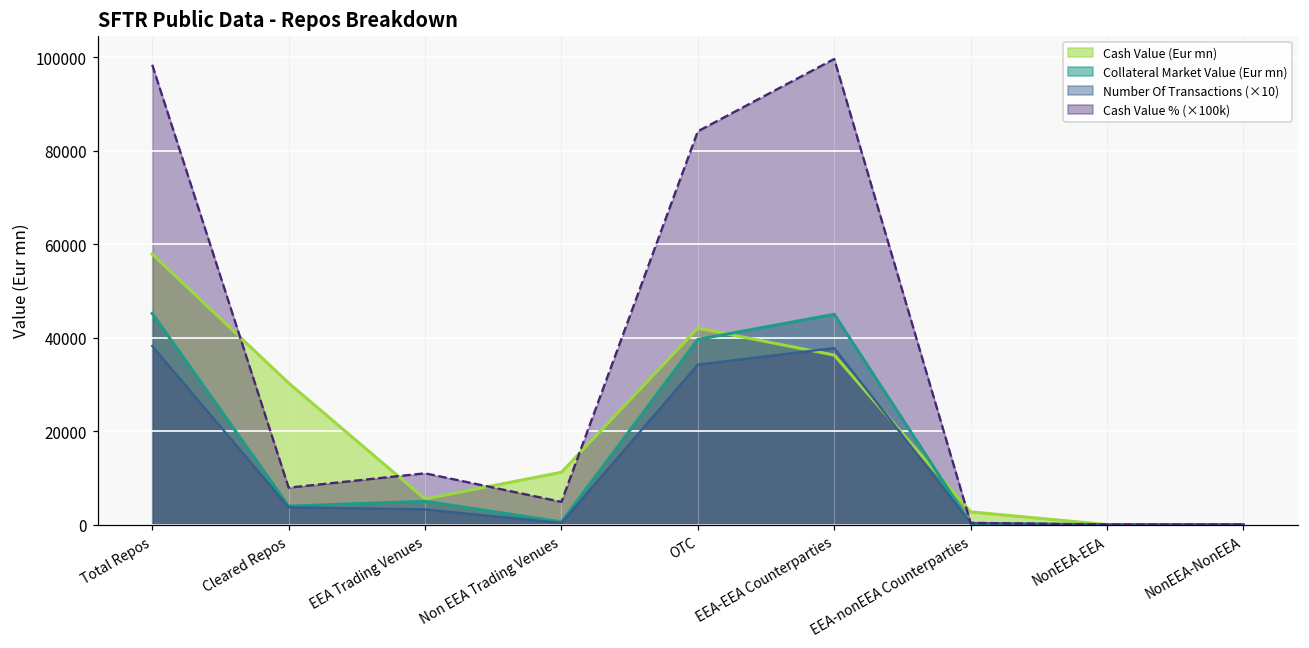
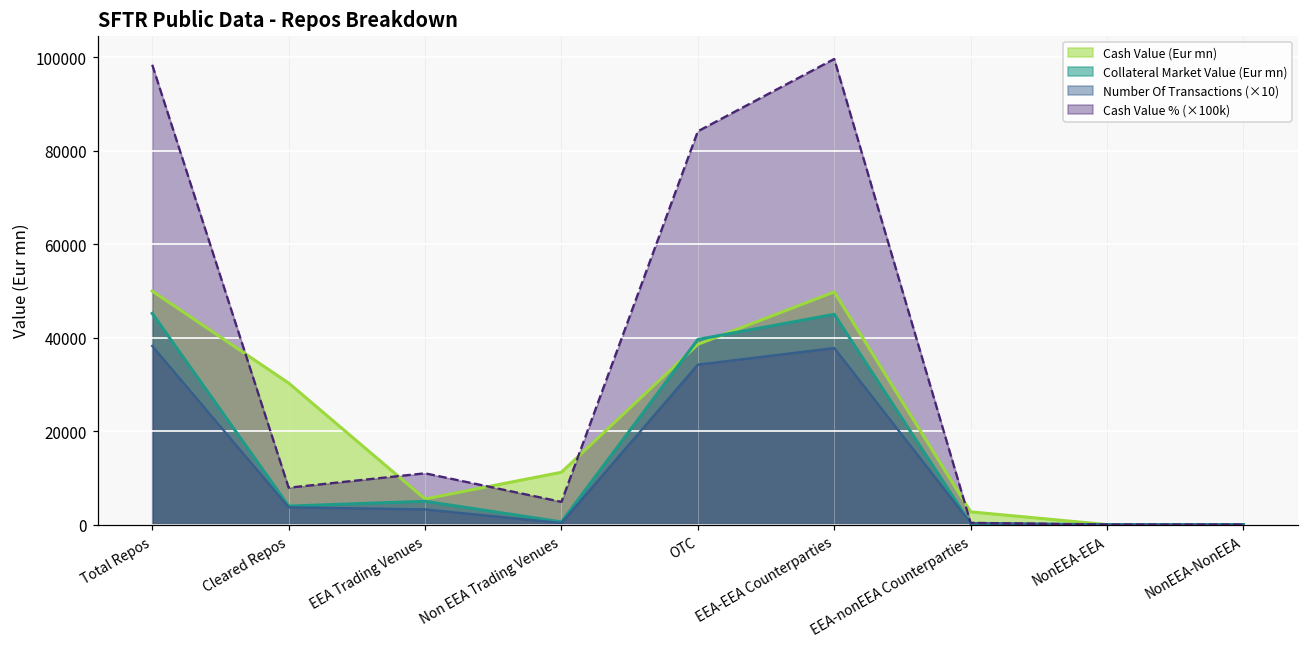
Cash Value (Eur mn), Total Repos: 58000 -> 50000
Cash Value (Eur mn), OTC: 42000 -> 39000
Cash Value (Eur mn), EEA-EEA Counterparties: 36000 -> 50000
